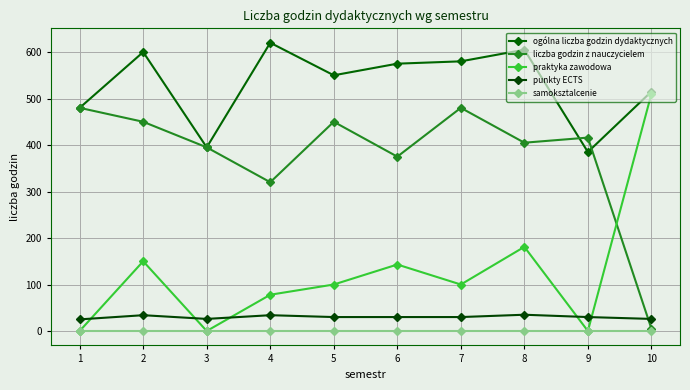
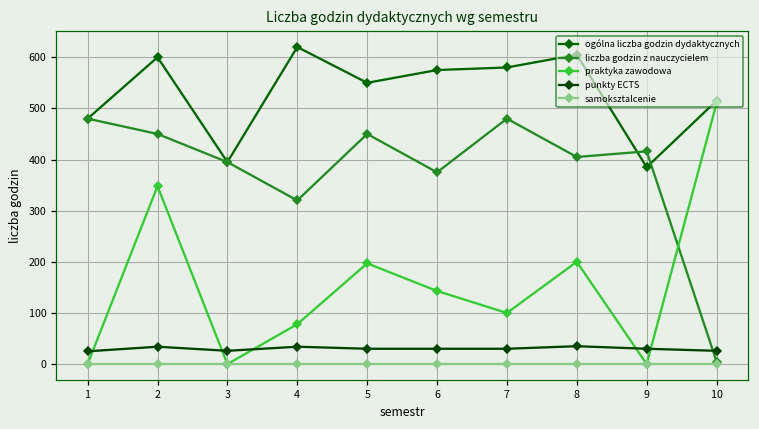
praktyka zawodowa, 2: 150 -> 350
praktyka zawodowa, 5: 100 -> 200
praktyka zawodowa, 8: 180 -> 200
